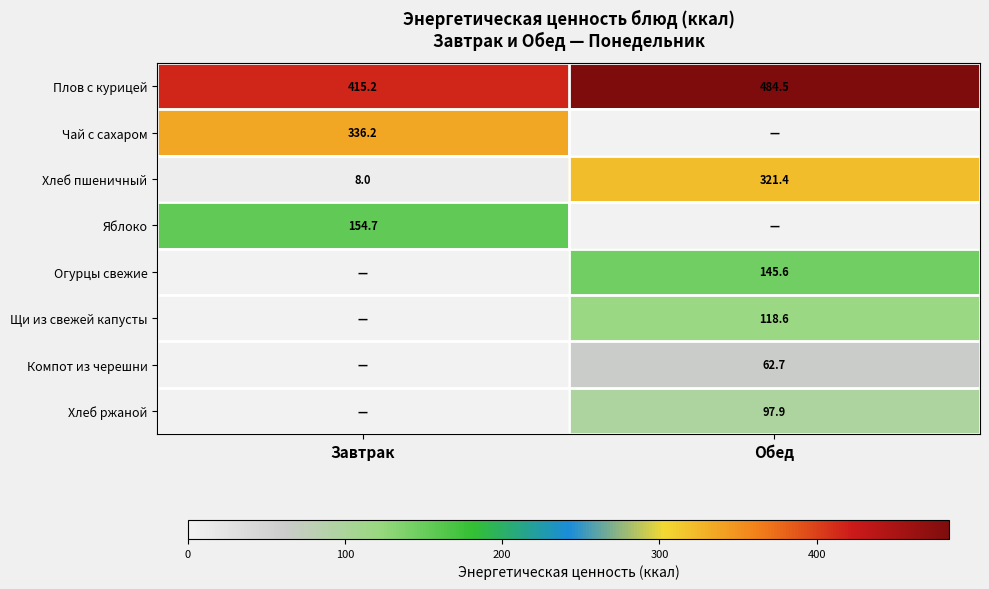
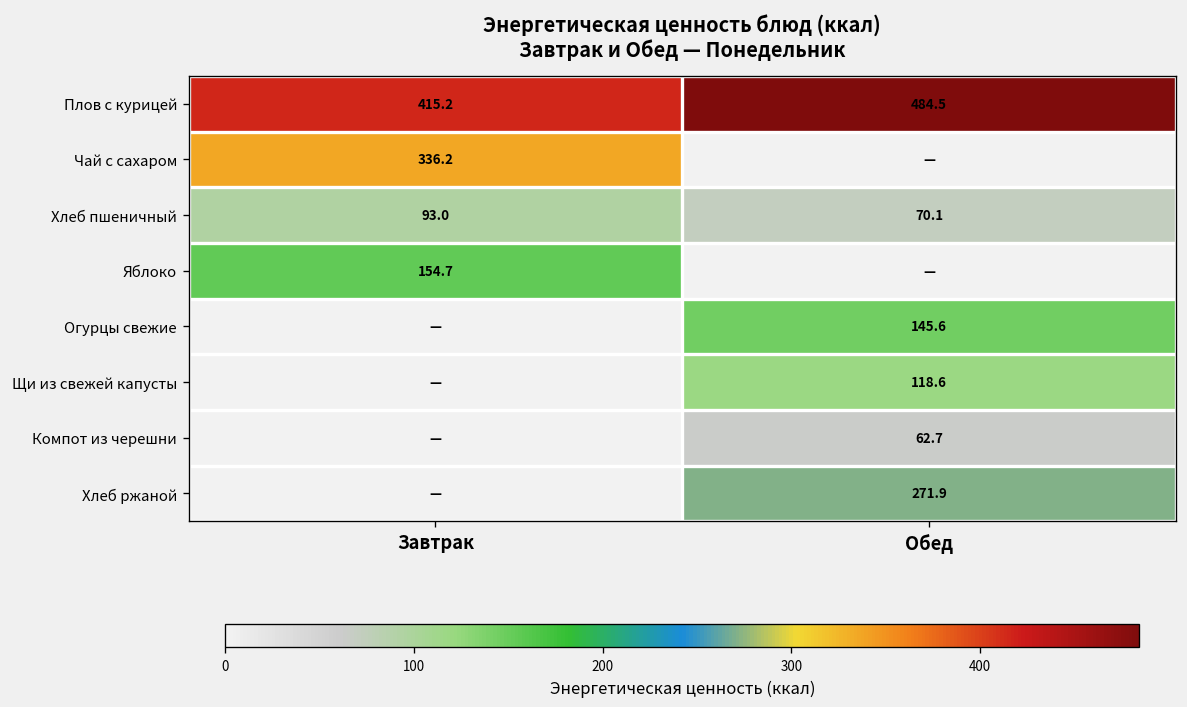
Хлеб пшеничный, Завтрак: 8.0 -> 93.0
Хлеб пшеничный, Обед: 321.4 -> 70.1
Хлеб ржаной, Обед: 97.9 -> 271.9
